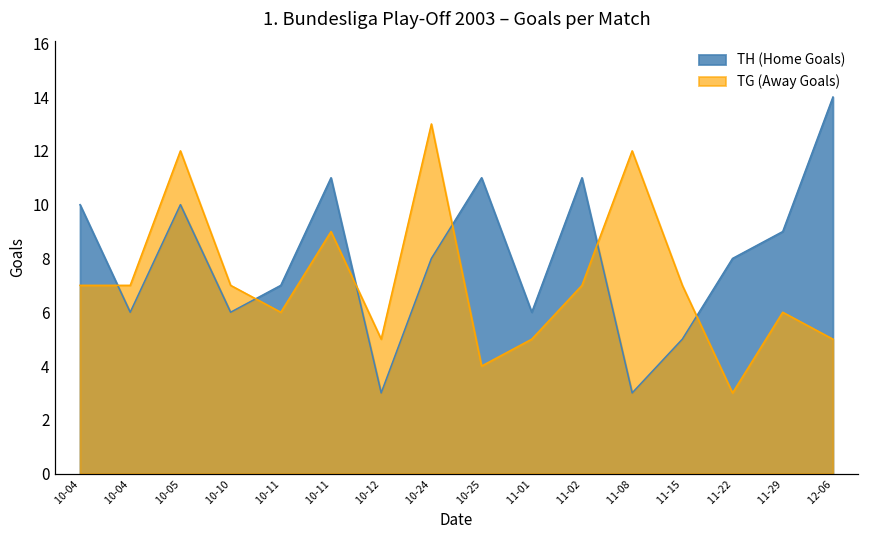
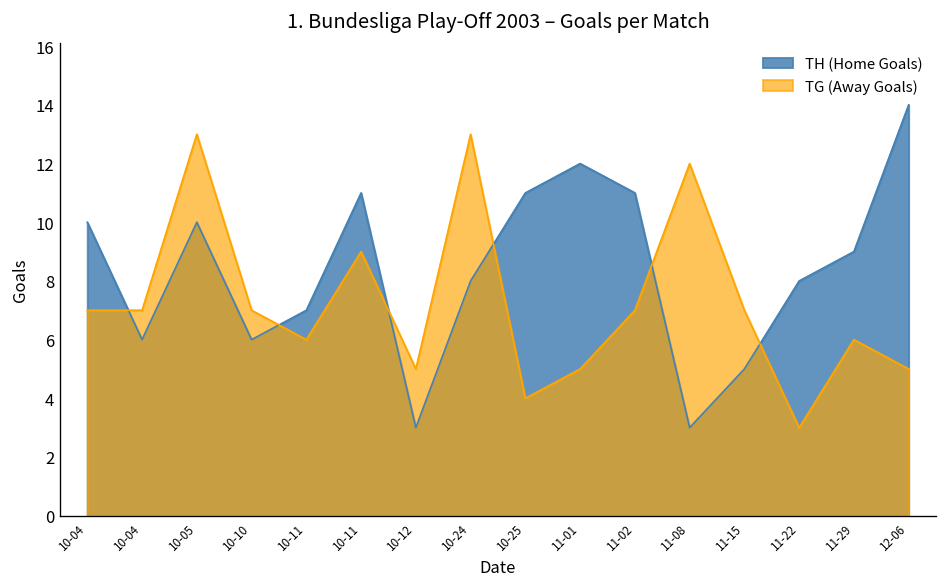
TG (Away Goals), 10-05: 12 -> 13
TH (Home Goals), 11-01: 6 -> 12
